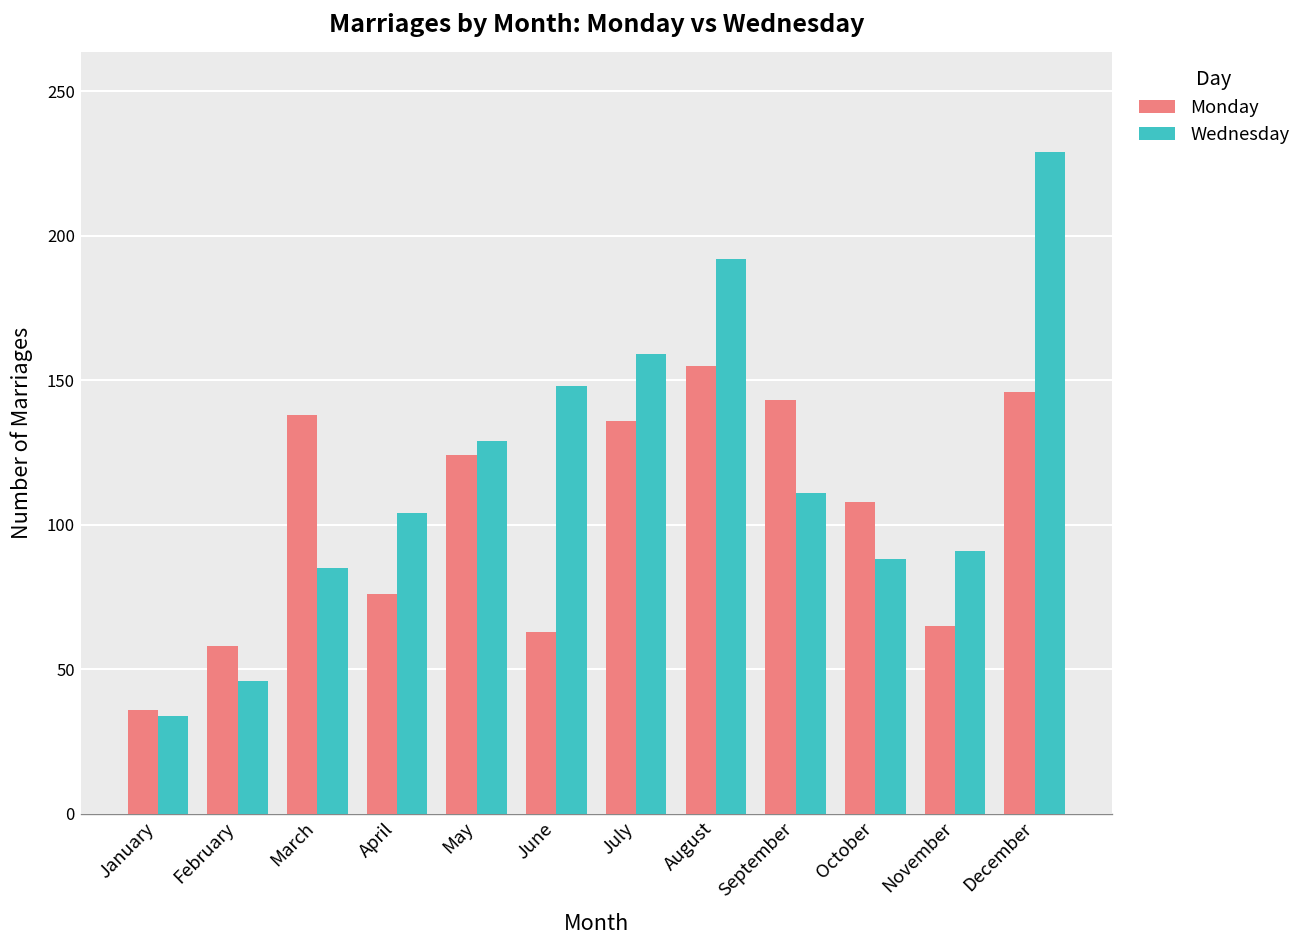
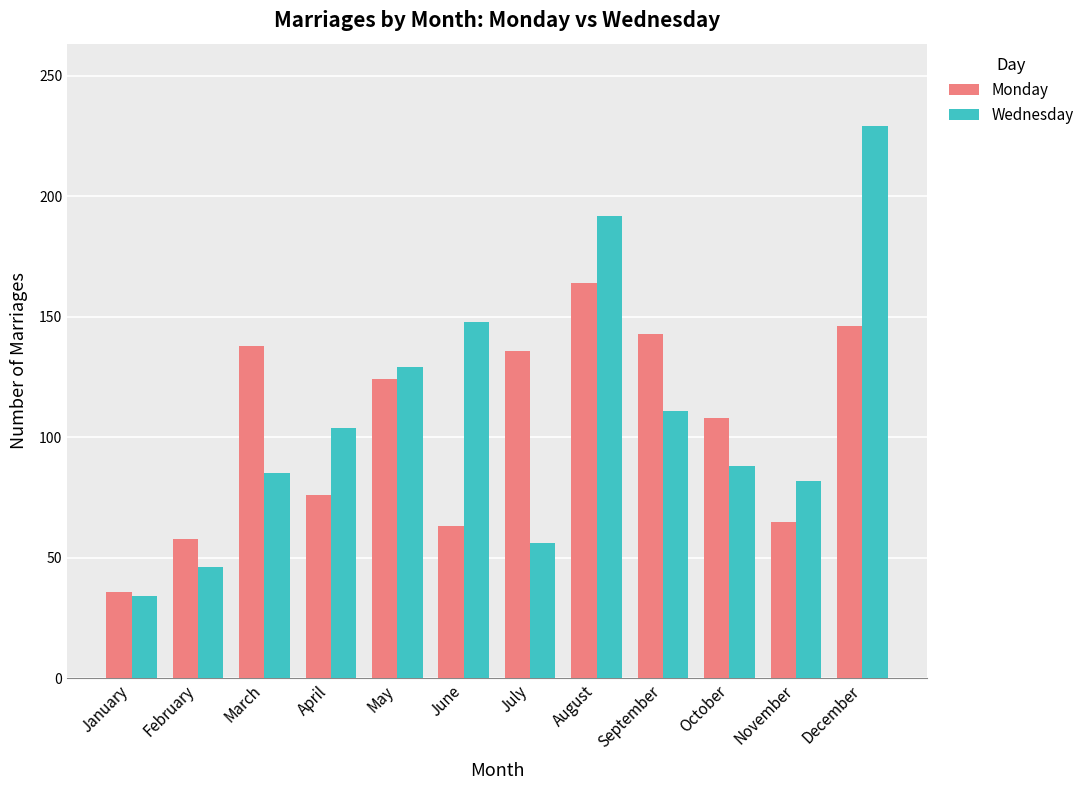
Wednesday, July: 159 -> 56
Monday, August: 155 -> 164
Wednesday, November: 91 -> 82
